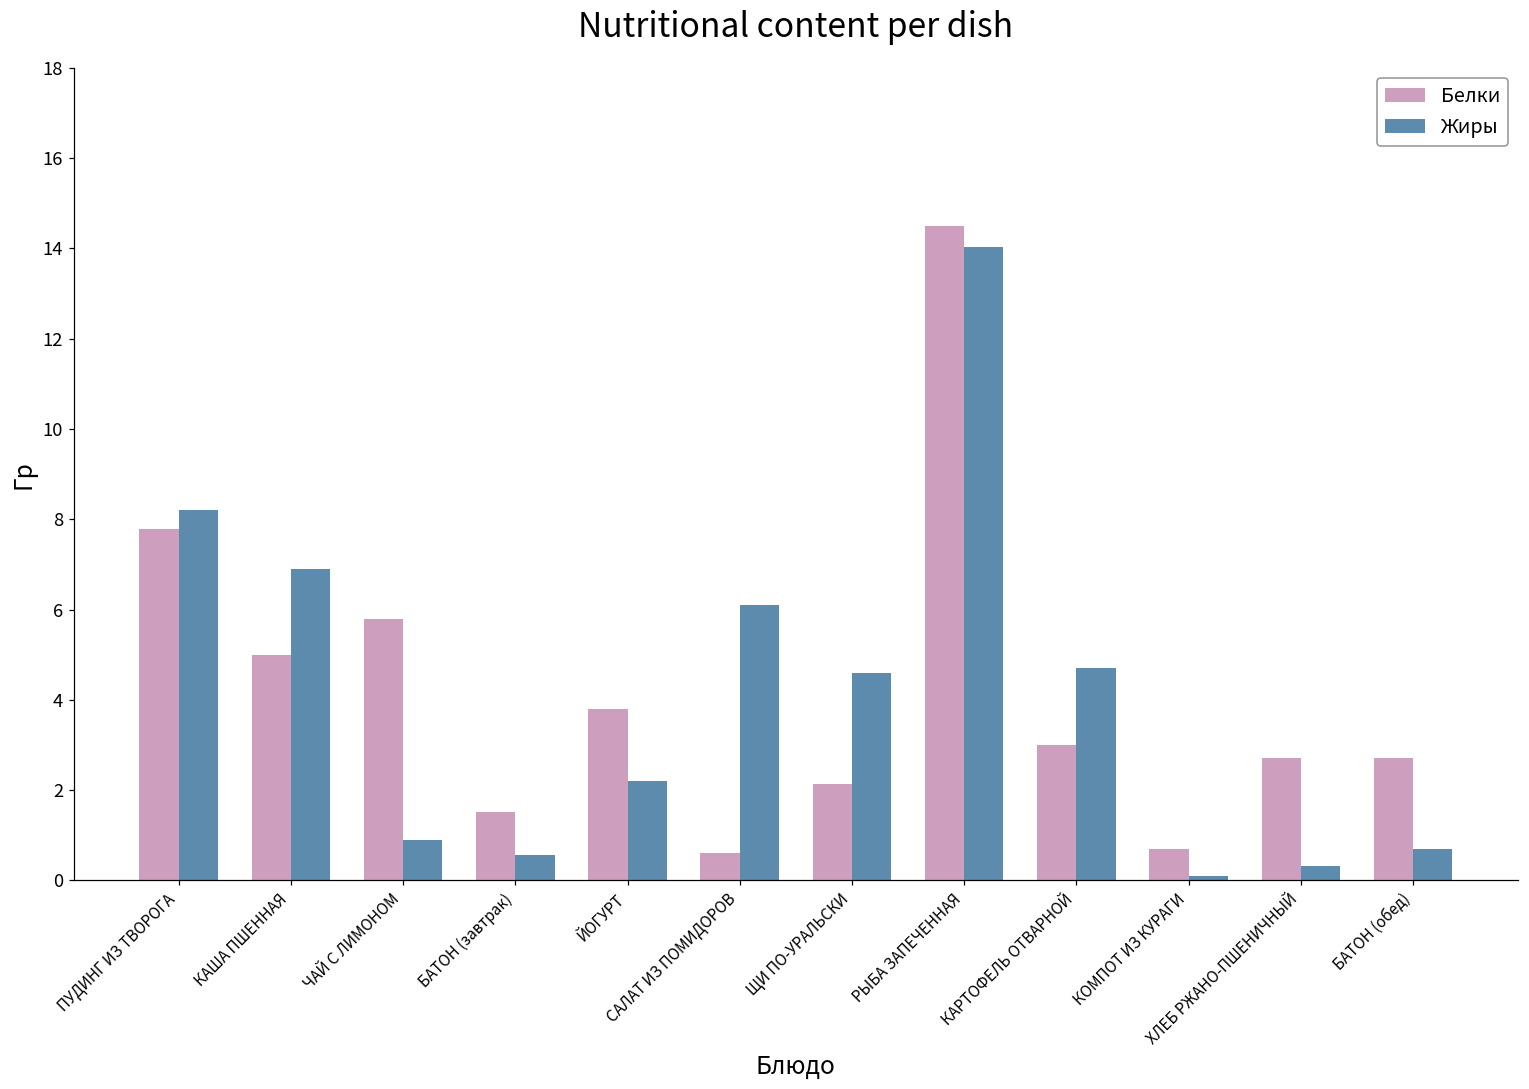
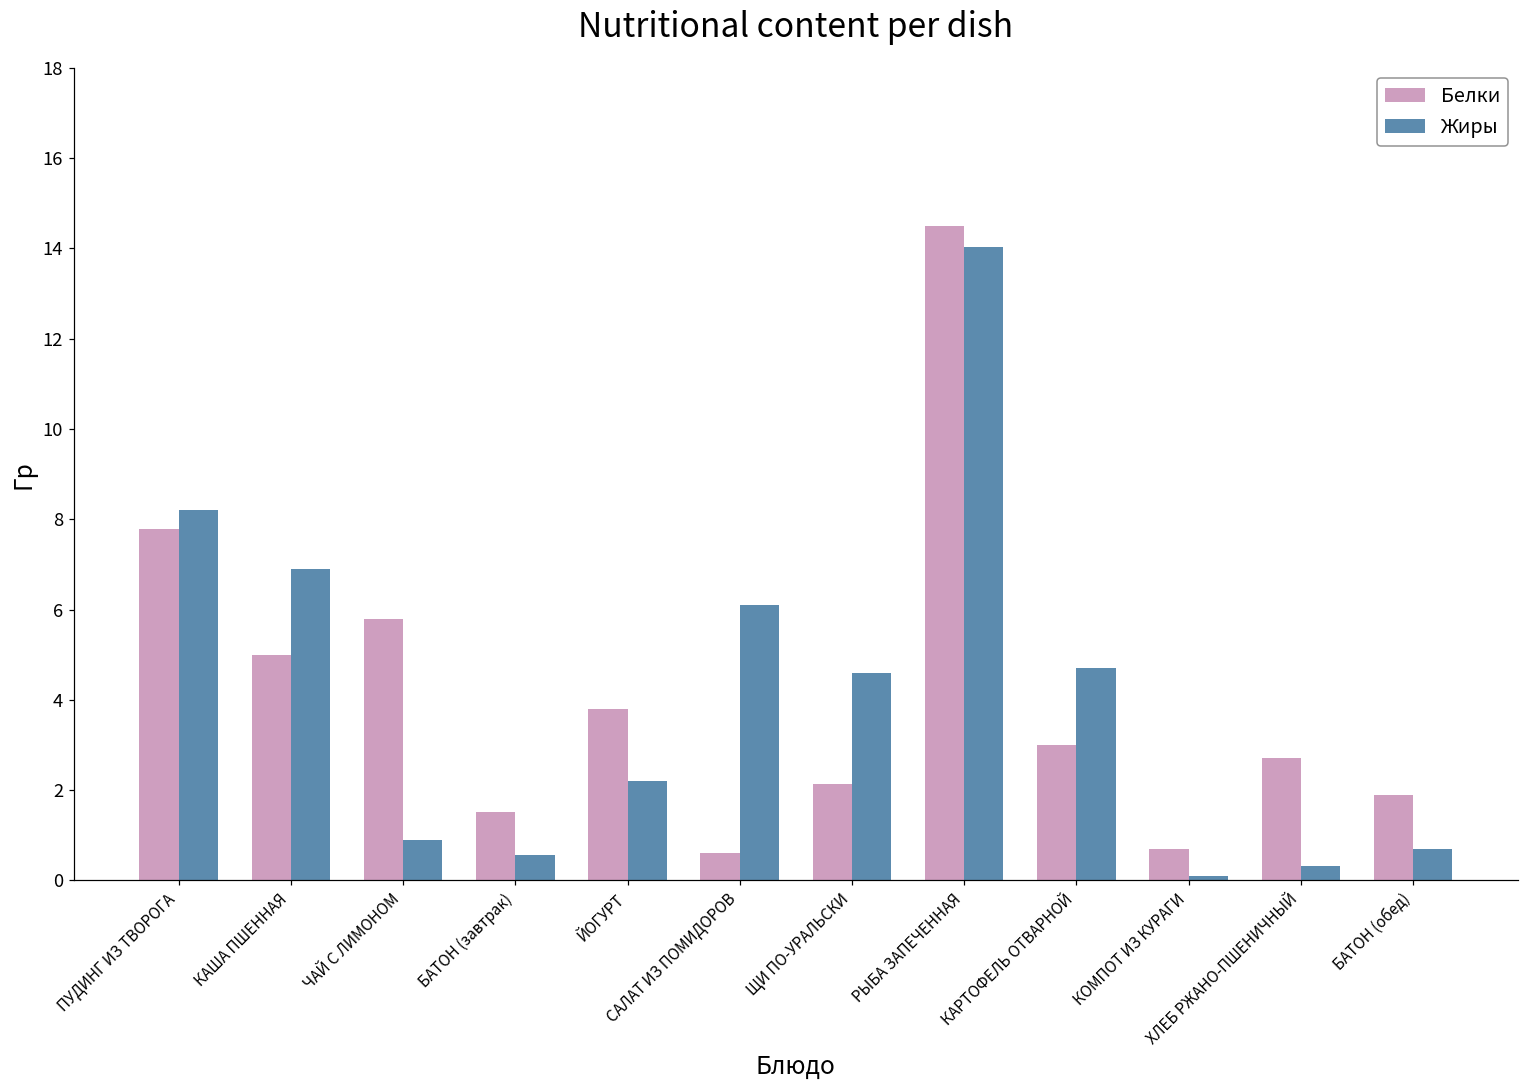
Белки, БАТОН (обед): 2.7 -> 1.9
